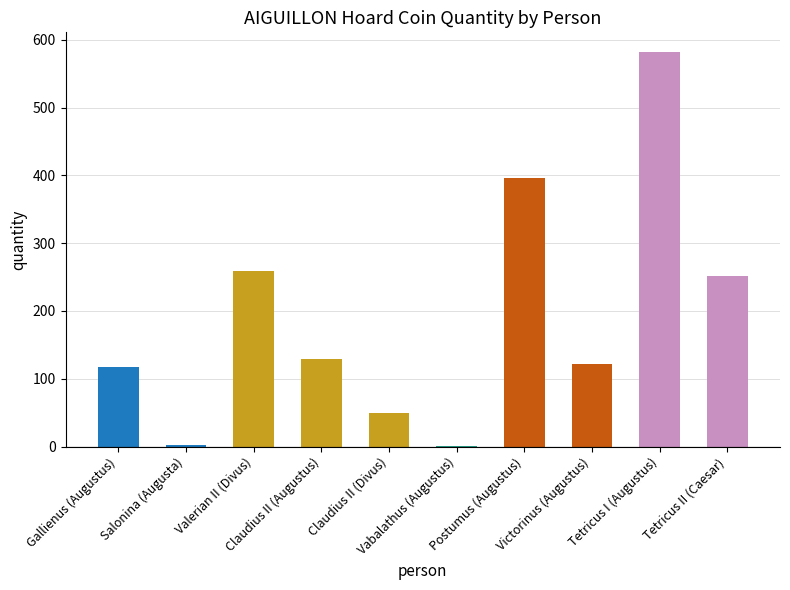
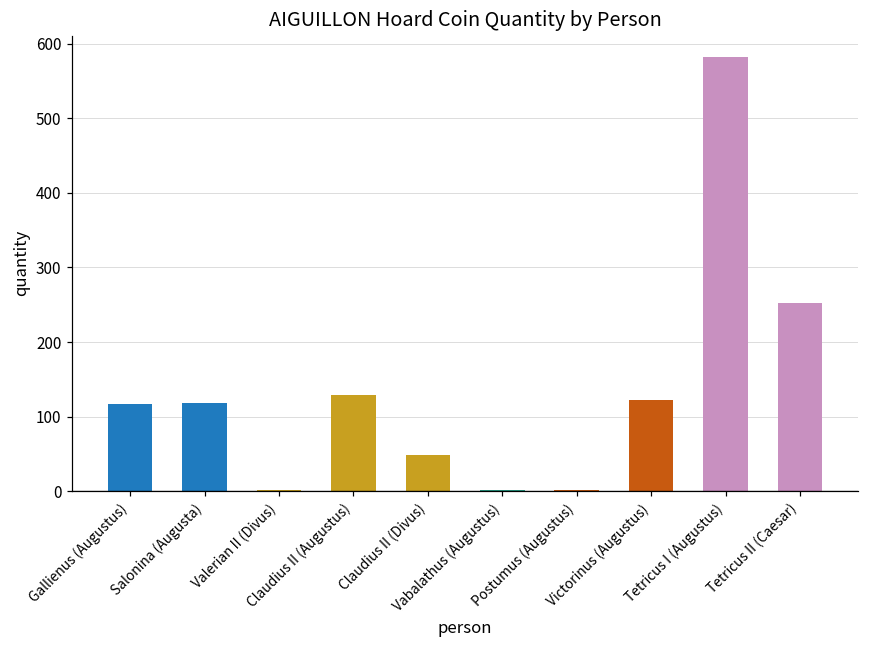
Salonina (Augusta): 0 -> 120
Valerian II (Divus): 260 -> 0
Postumus (Augustus): 400 -> 0
